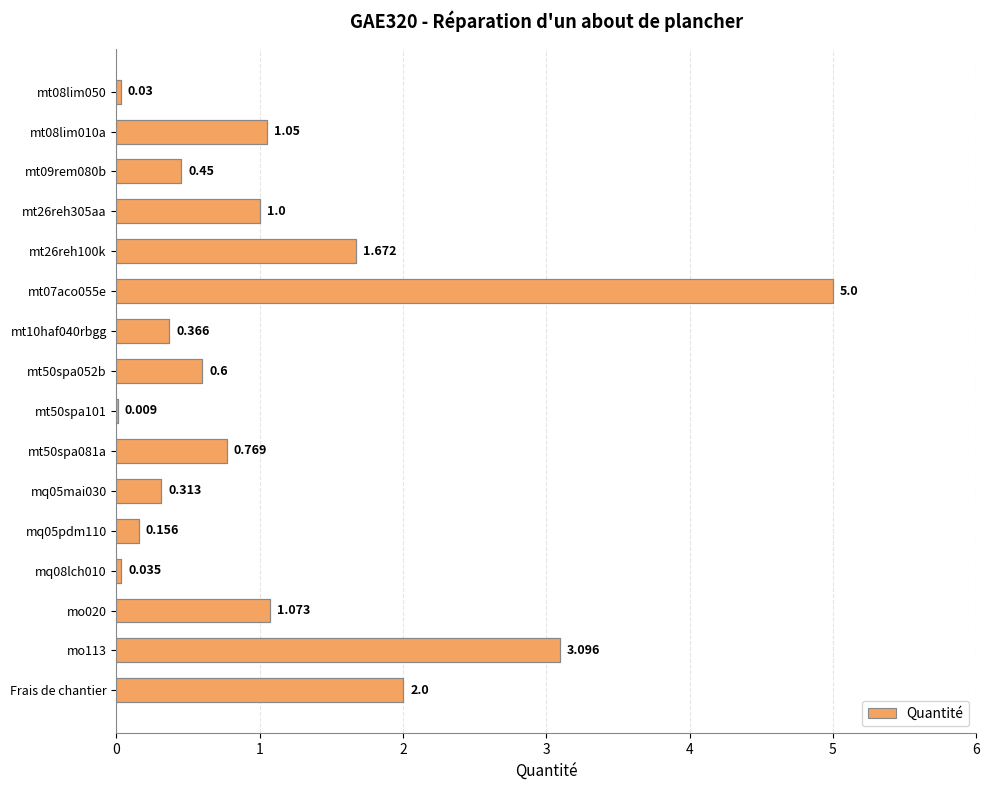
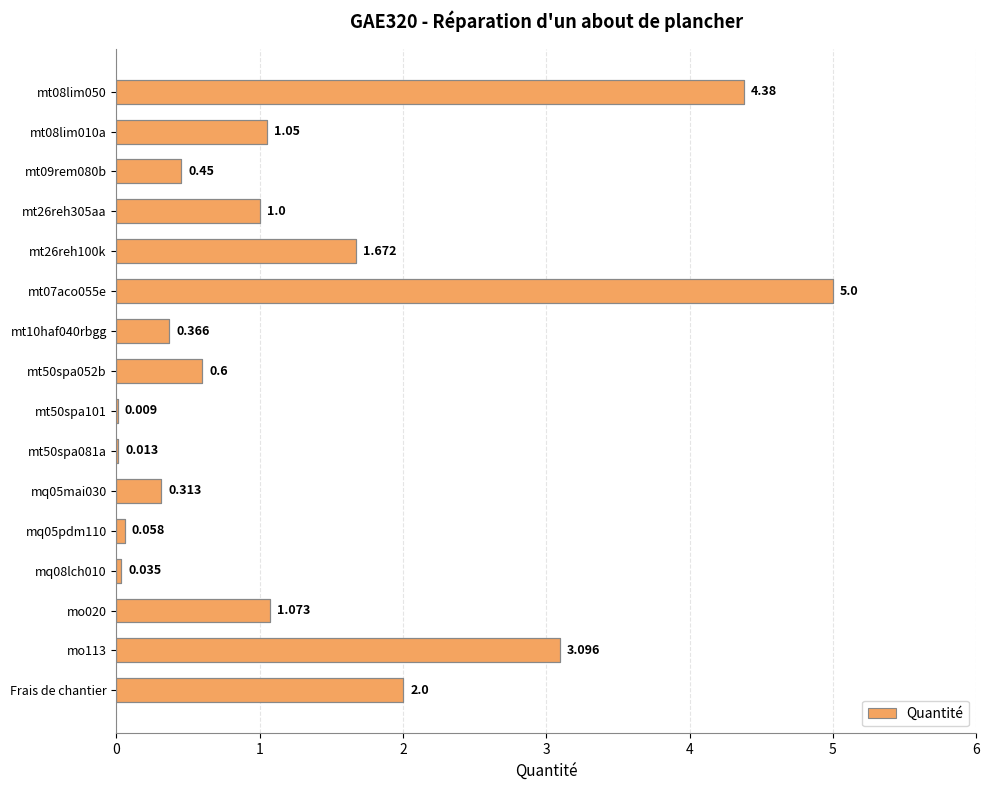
mt08lim050: 0.03 -> 4.38
mt50spa081a: 0.769 -> 0.013
mq05pdm110: 0.156 -> 0.058
